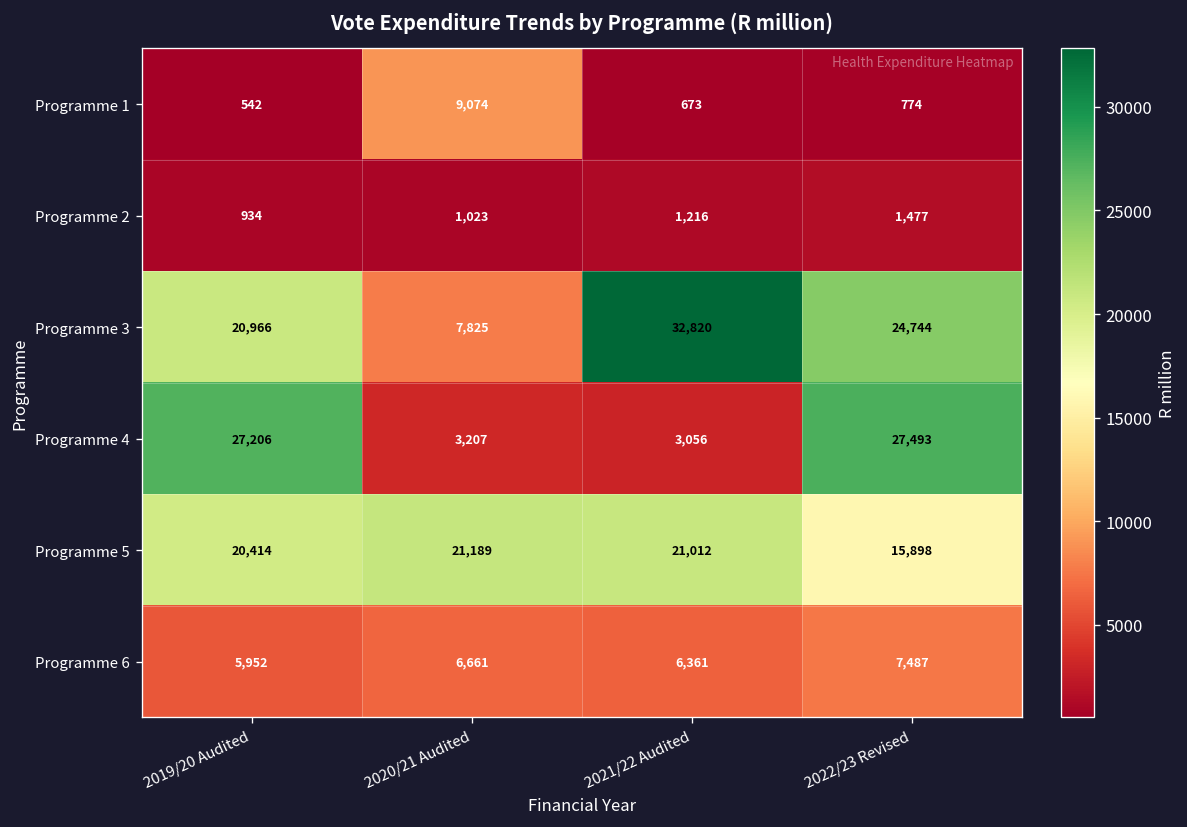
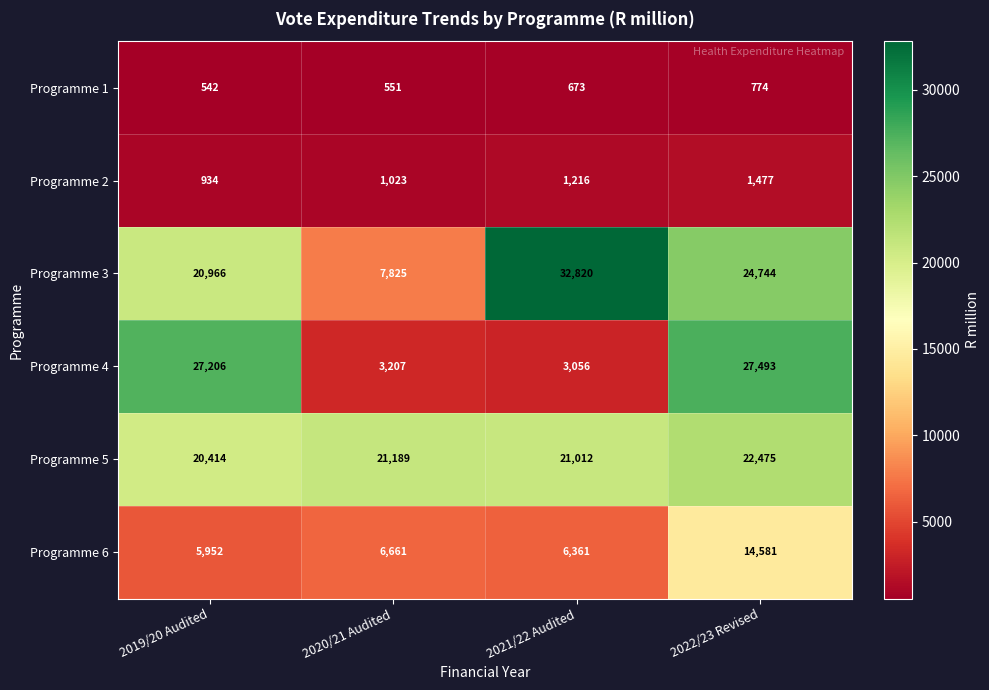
Programme 1, 2020/21 Audited: 9,074 -> 551
Programme 5, 2022/23 Revised: 15,898 -> 22,475
Programme 6, 2022/23 Revised: 7,487 -> 14,581
